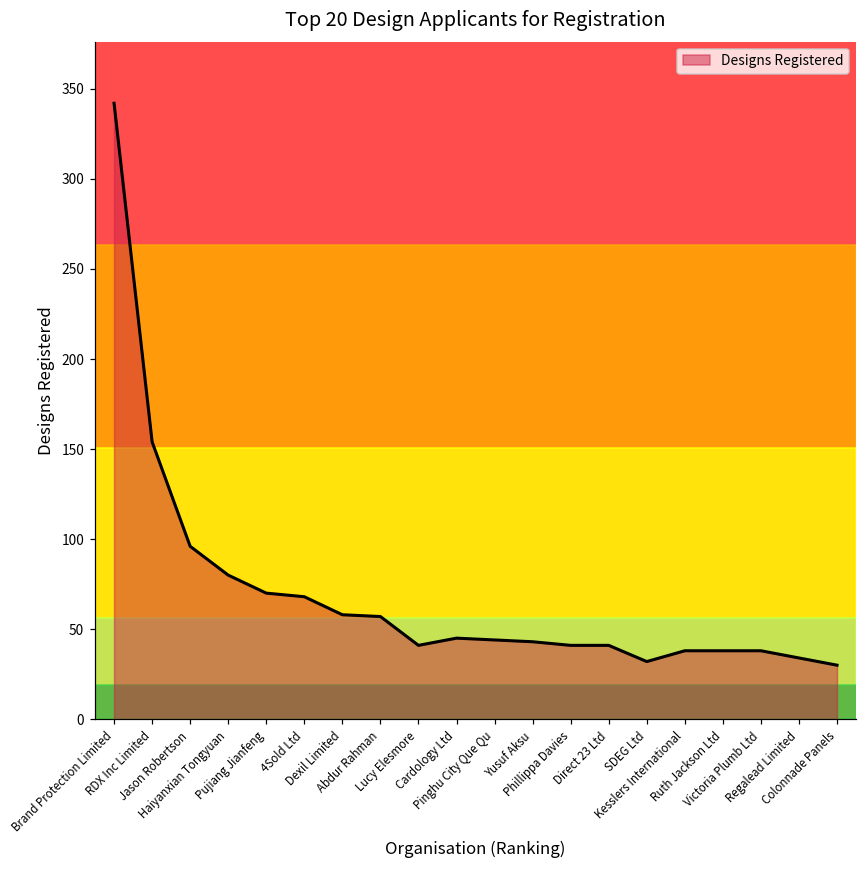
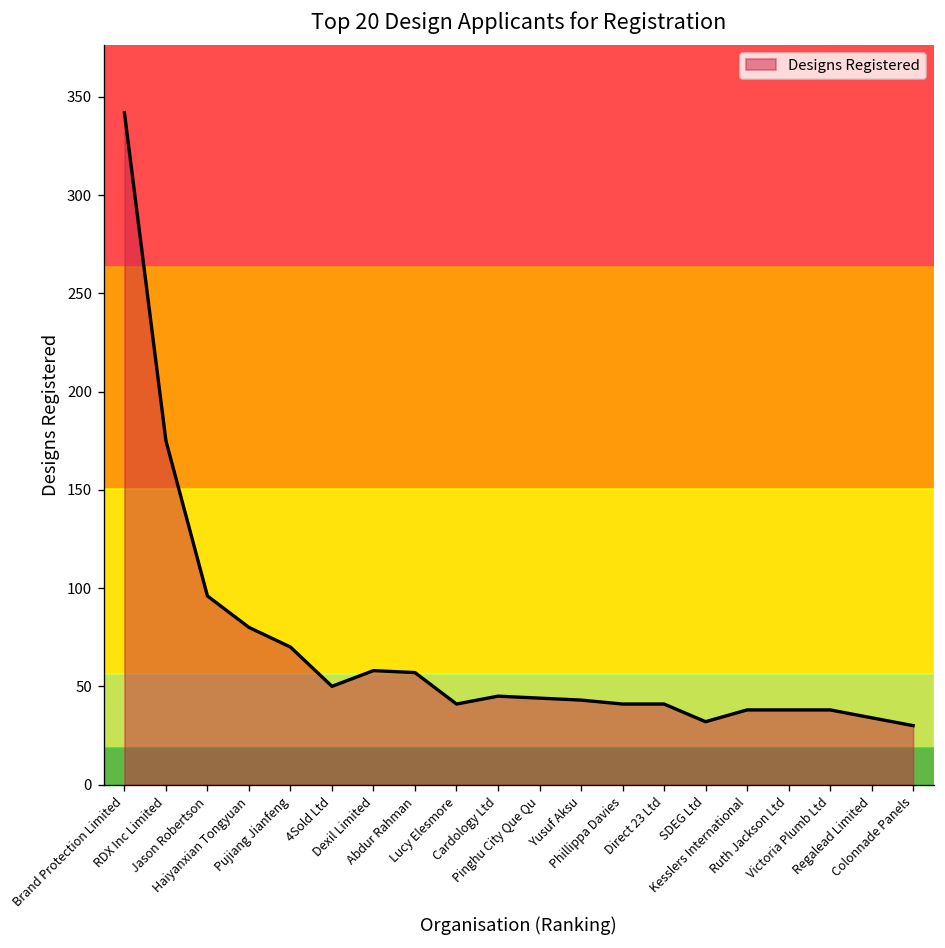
RDX Inc Limited: 154 -> 175
4Sold Ltd: 68 -> 50
